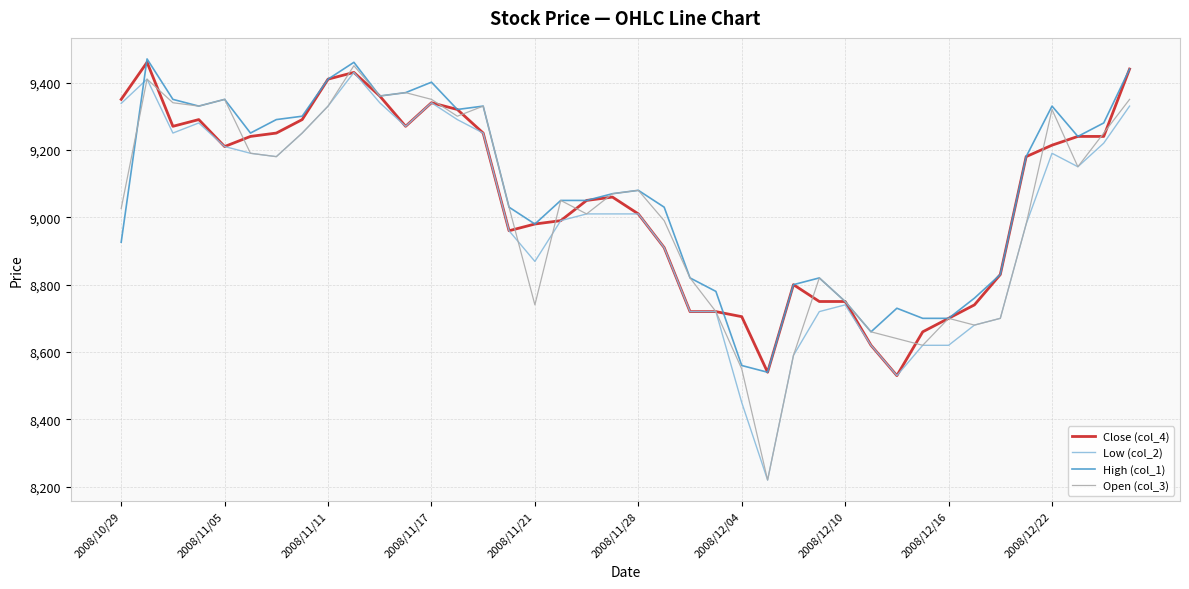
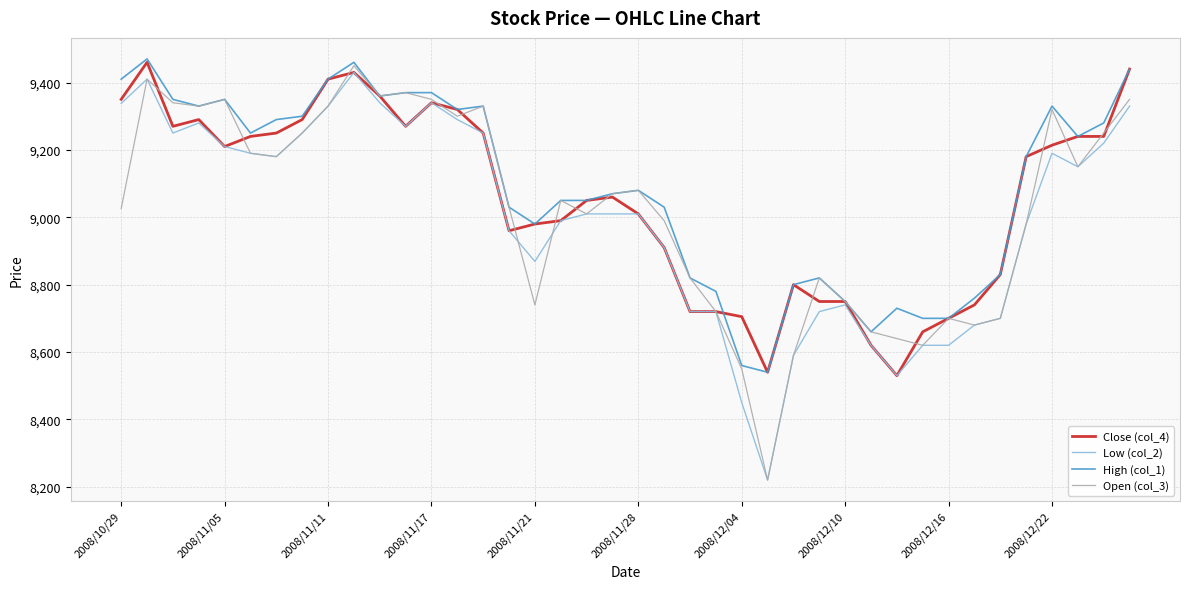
High (col_1), 2008/10/29: 8,930 -> 9,410
High (col_1), 2008/11/17: 9,400 -> 9,370
